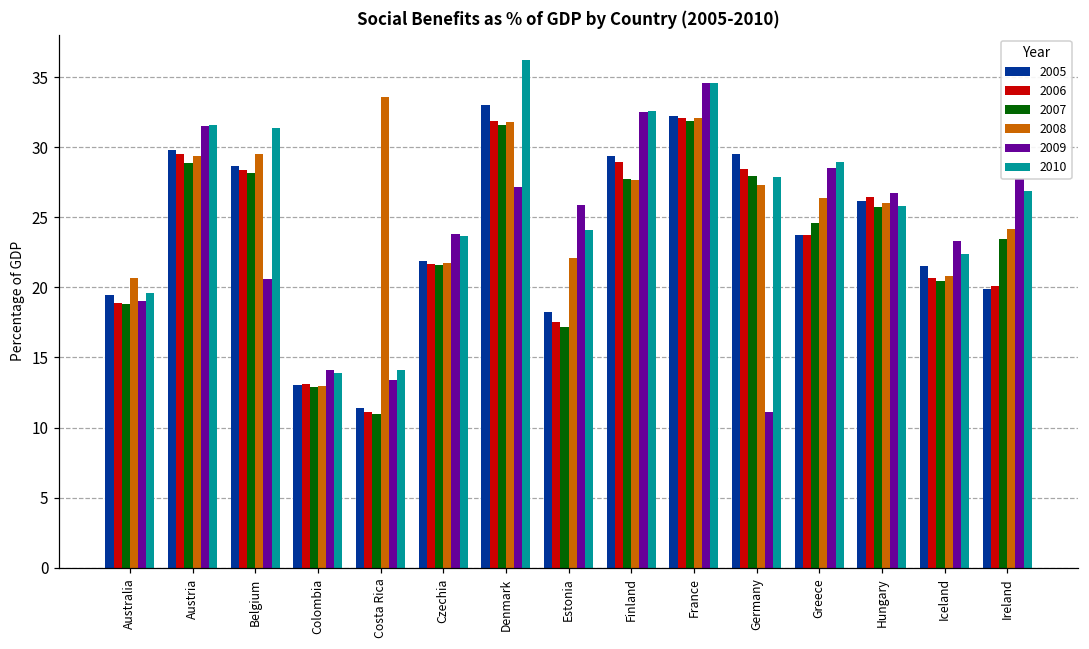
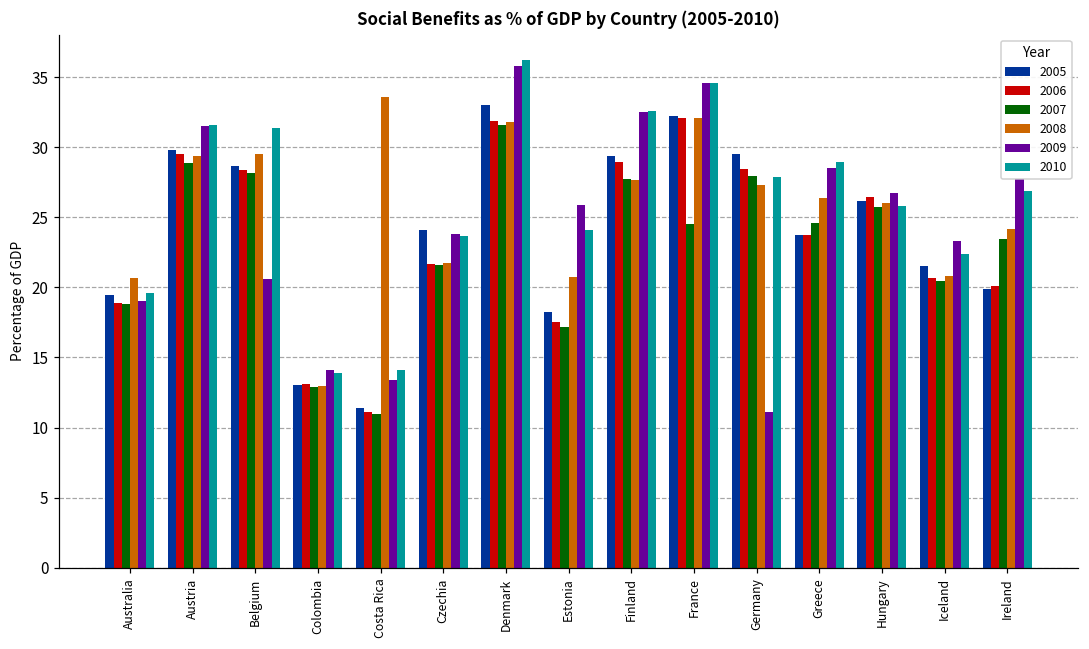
2005, Czechia: 21.9 -> 24.1
2009, Denmark: 27.1 -> 35.8
2008, Estonia: 22.1 -> 20.8
2007, France: 31.9 -> 24.5
